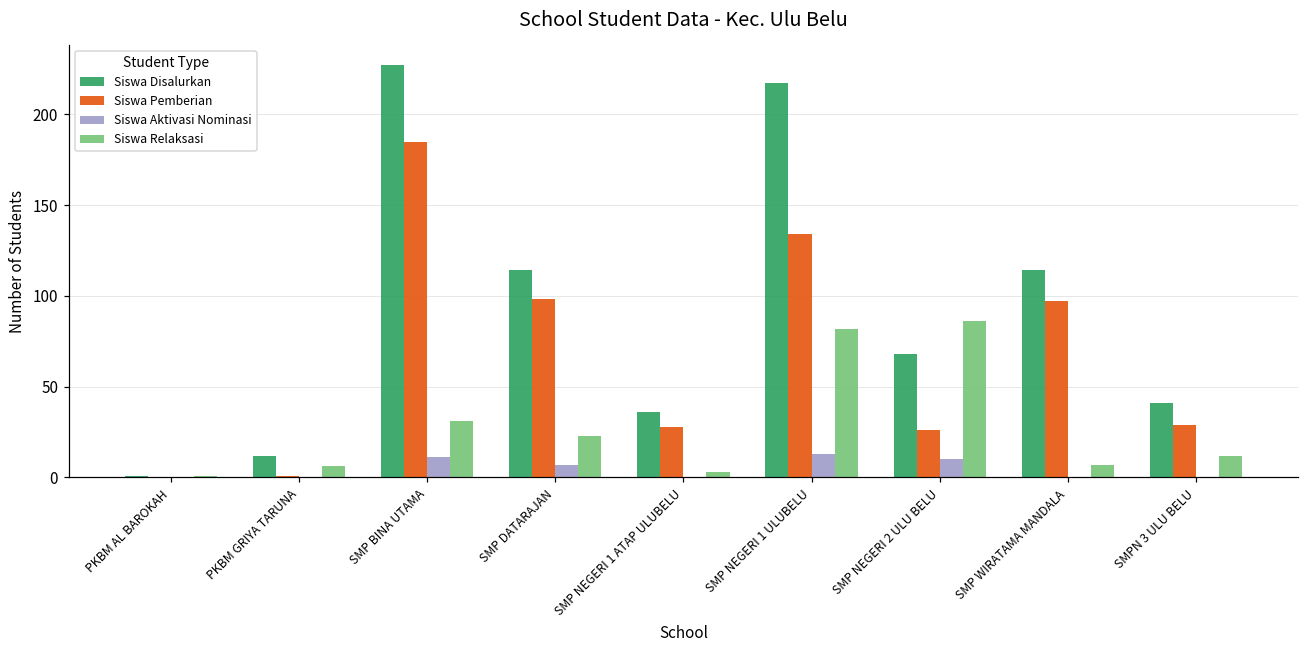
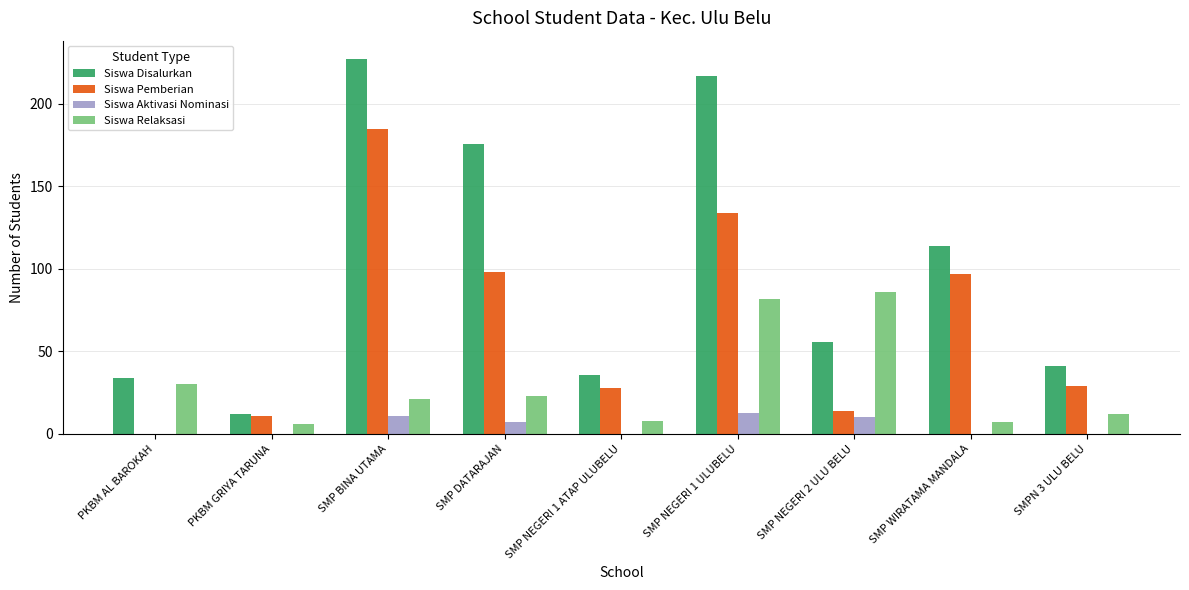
Siswa Disalurkan, PKBM AL BAROKAH: 1 -> 34
Siswa Relaksasi, PKBM AL BAROKAH: 1 -> 30
Siswa Pemberian, PKBM GRIYA TARUNA: 1 -> 11
Siswa Relaksasi, SMP BINA UTAMA: 31 -> 21
Siswa Disalurkan, SMP DATARAJAN: 114 -> 176
Siswa Relaksasi, SMP NEGERI 1 ATAP ULUBELU: 3 -> 8
Siswa Disalurkan, SMP NEGERI 2 ULU BELU: 68 -> 56
Siswa Pemberian, SMP NEGERI 2 ULU BELU: 26 -> 14
